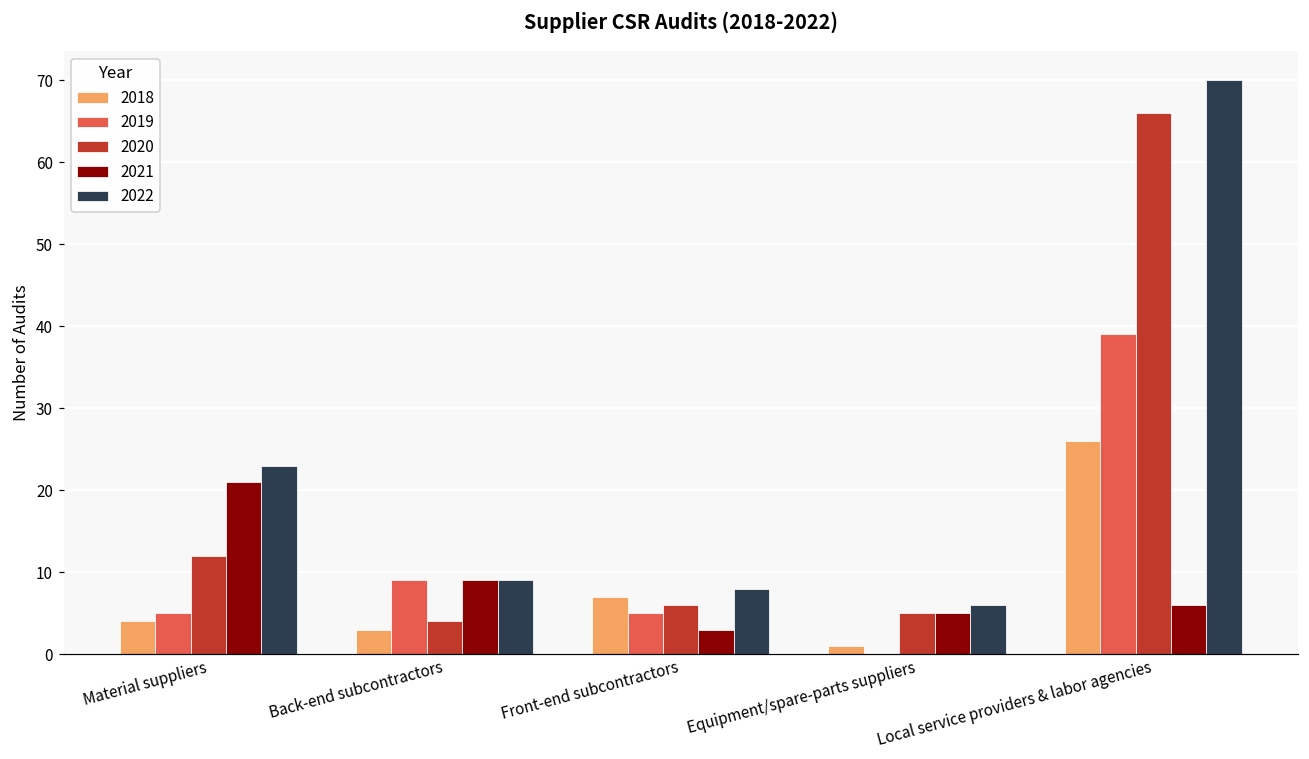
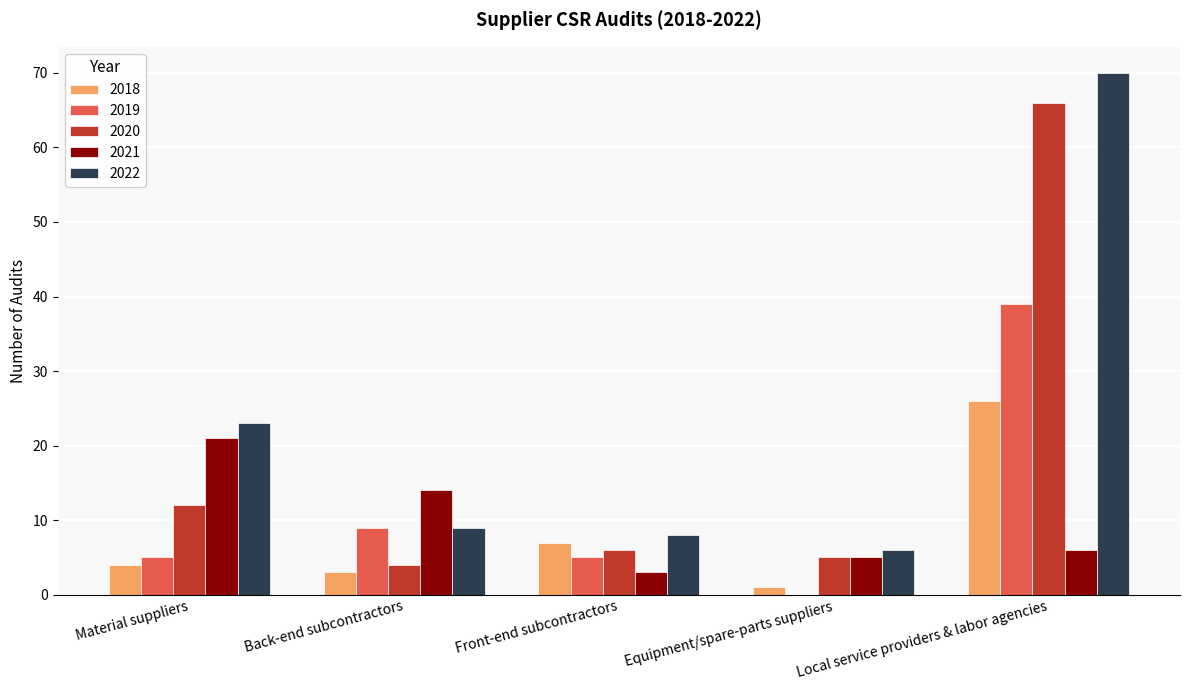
2021, Back-end subcontractors: 9 -> 14
